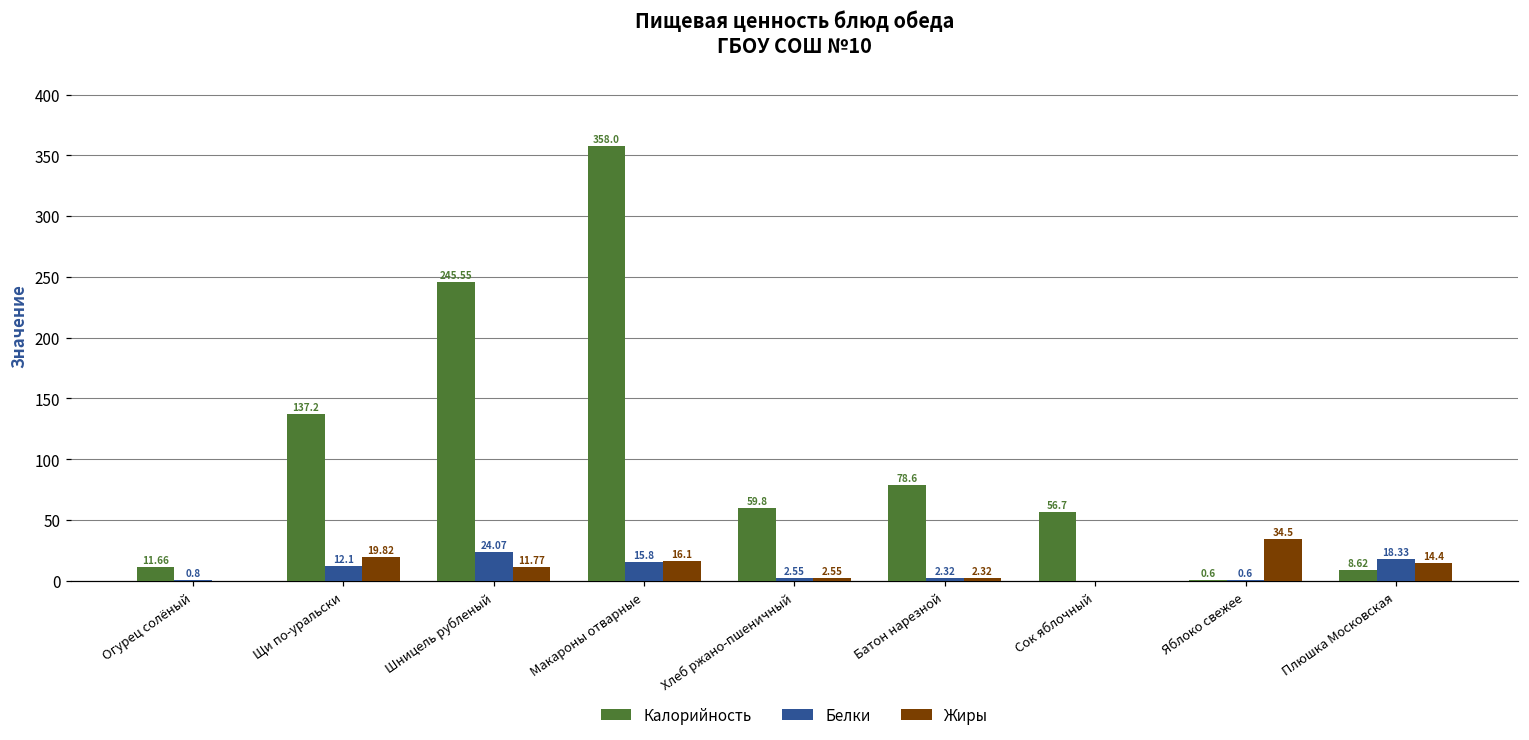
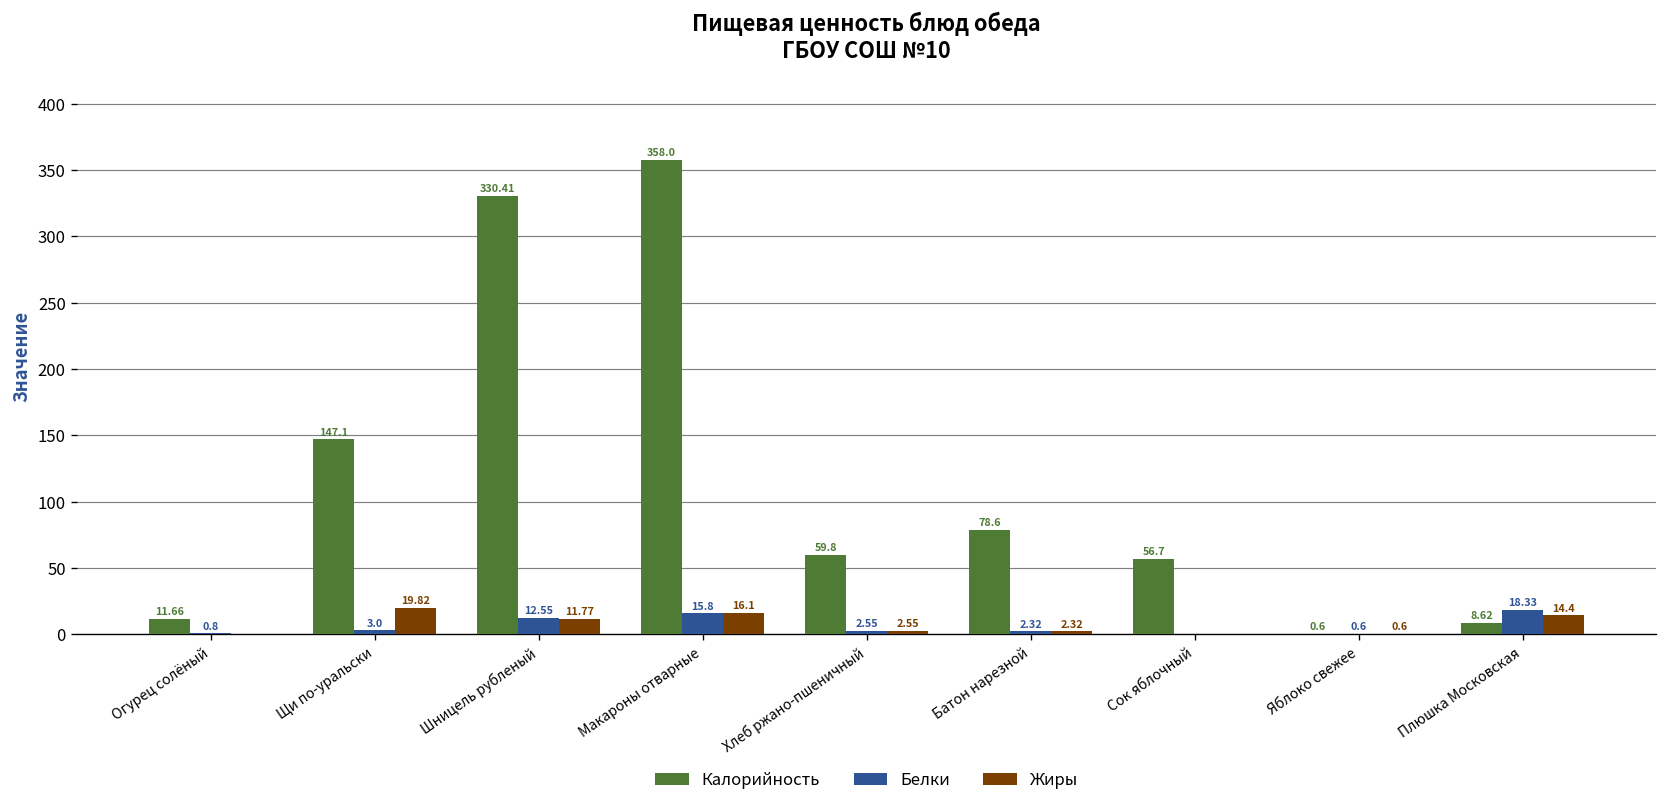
Калорийность, Щи по-уральски: 137.2 -> 147.1
Белки, Щи по-уральски: 12.1 -> 3.0
Калорийность, Шницель рубленый: 245.55 -> 330.41
Белки, Шницель рубленый: 24.07 -> 12.55
Жиры, Яблоко свежее: 34.5 -> 0.6
